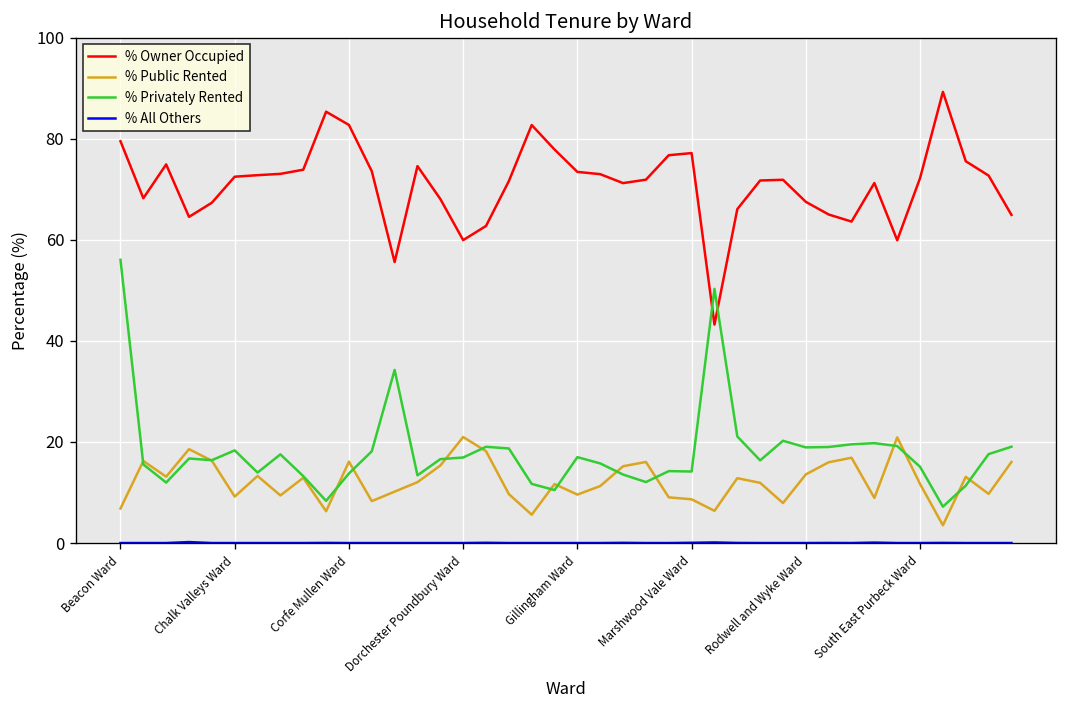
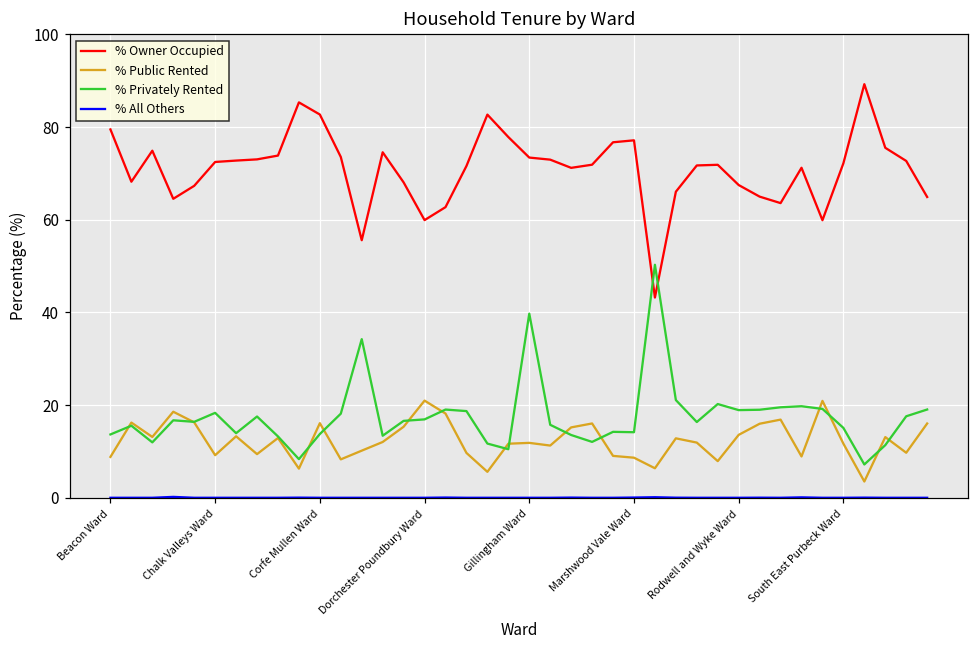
% Public Rented, Beacon Ward: 7 -> 9
% Privately Rented, Beacon Ward: 56 -> 14
% Public Rented, Gillingham Ward: 10 -> 12
% Privately Rented, Gillingham Ward: 17 -> 40
